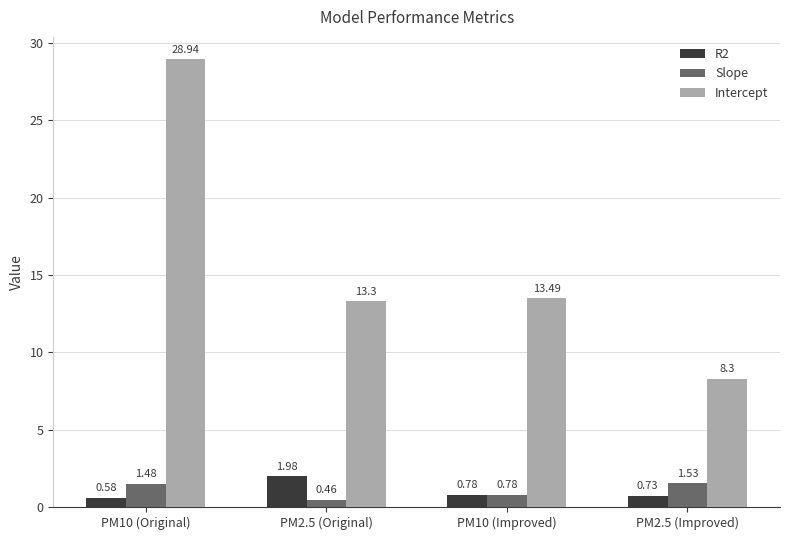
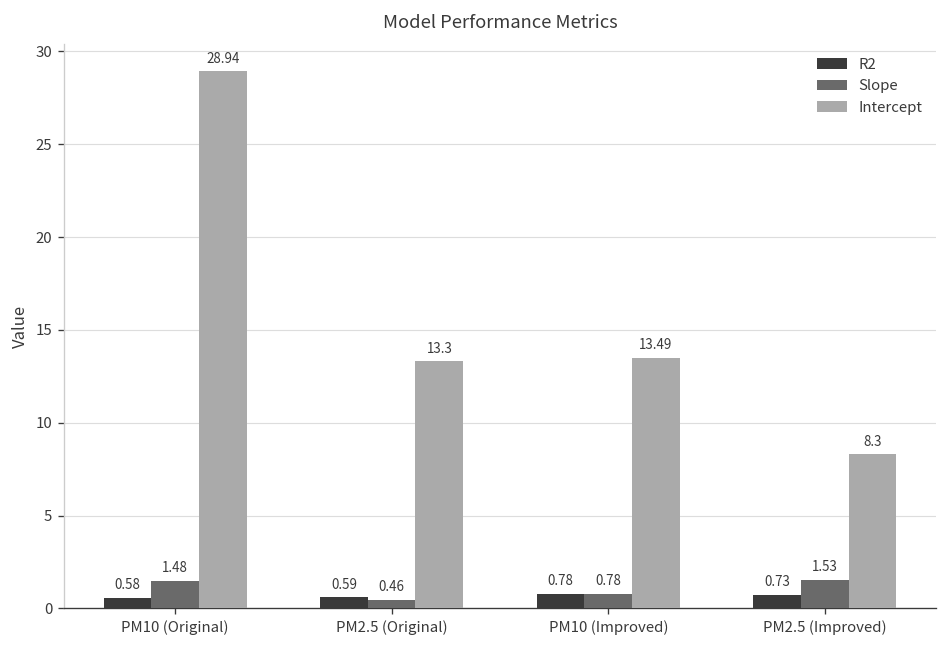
R2, PM2.5 (Original): 1.98 -> 0.59
